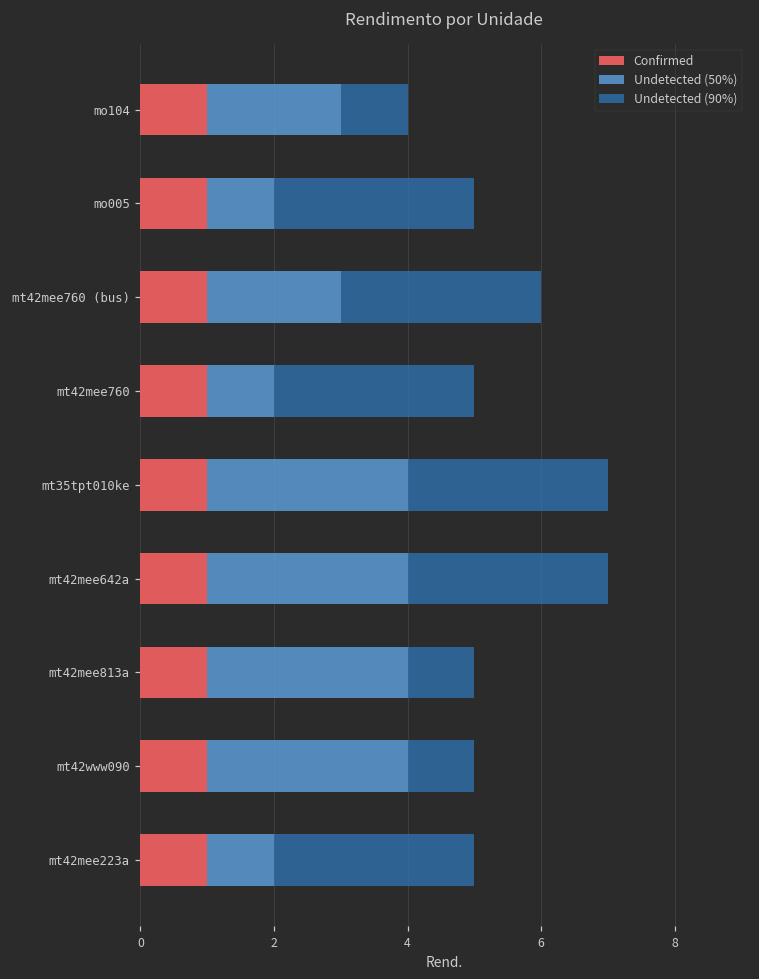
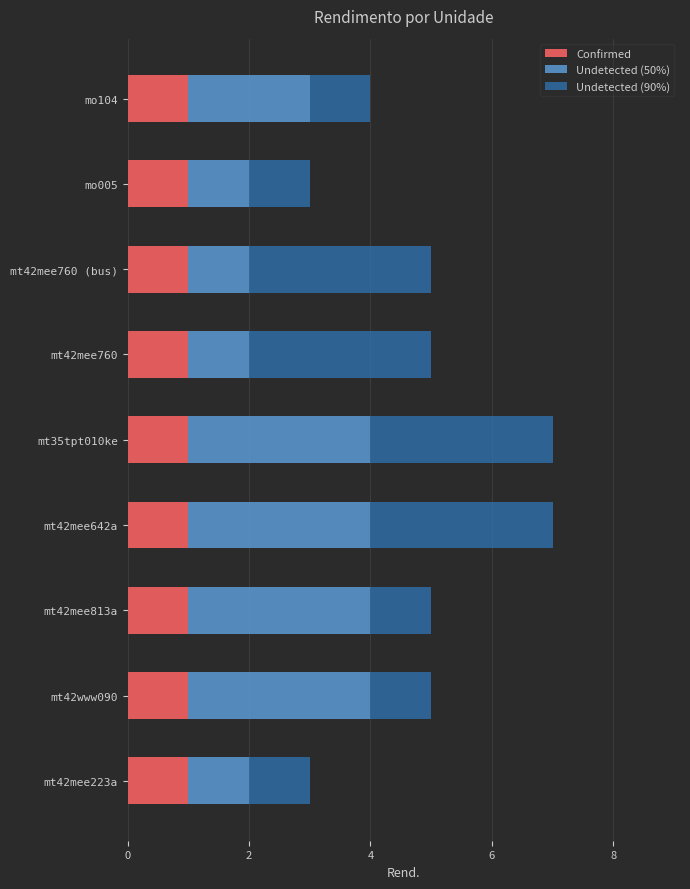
Undetected (90%), mo005: 3 -> 1
Undetected (50%), mt42mee760 (bus): 2 -> 1
Undetected (90%), mt42mee223a: 3 -> 1
